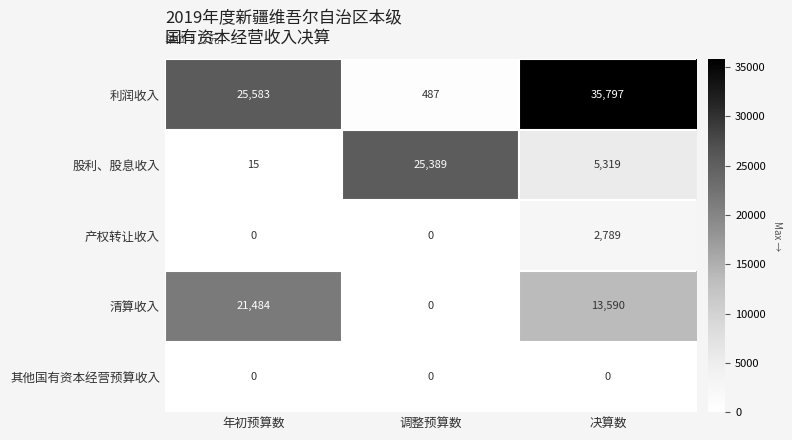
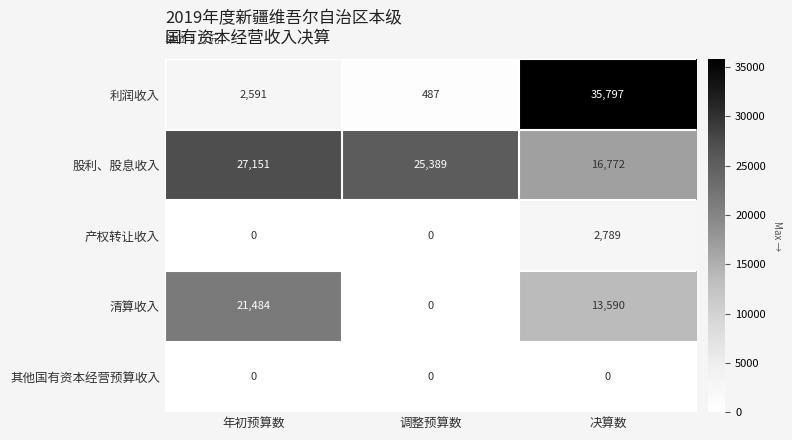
利润收入, 年初预算数: 25,583 -> 2,591
股利、股息收入, 年初预算数: 15 -> 27,151
股利、股息收入, 决算数: 5,319 -> 16,772
